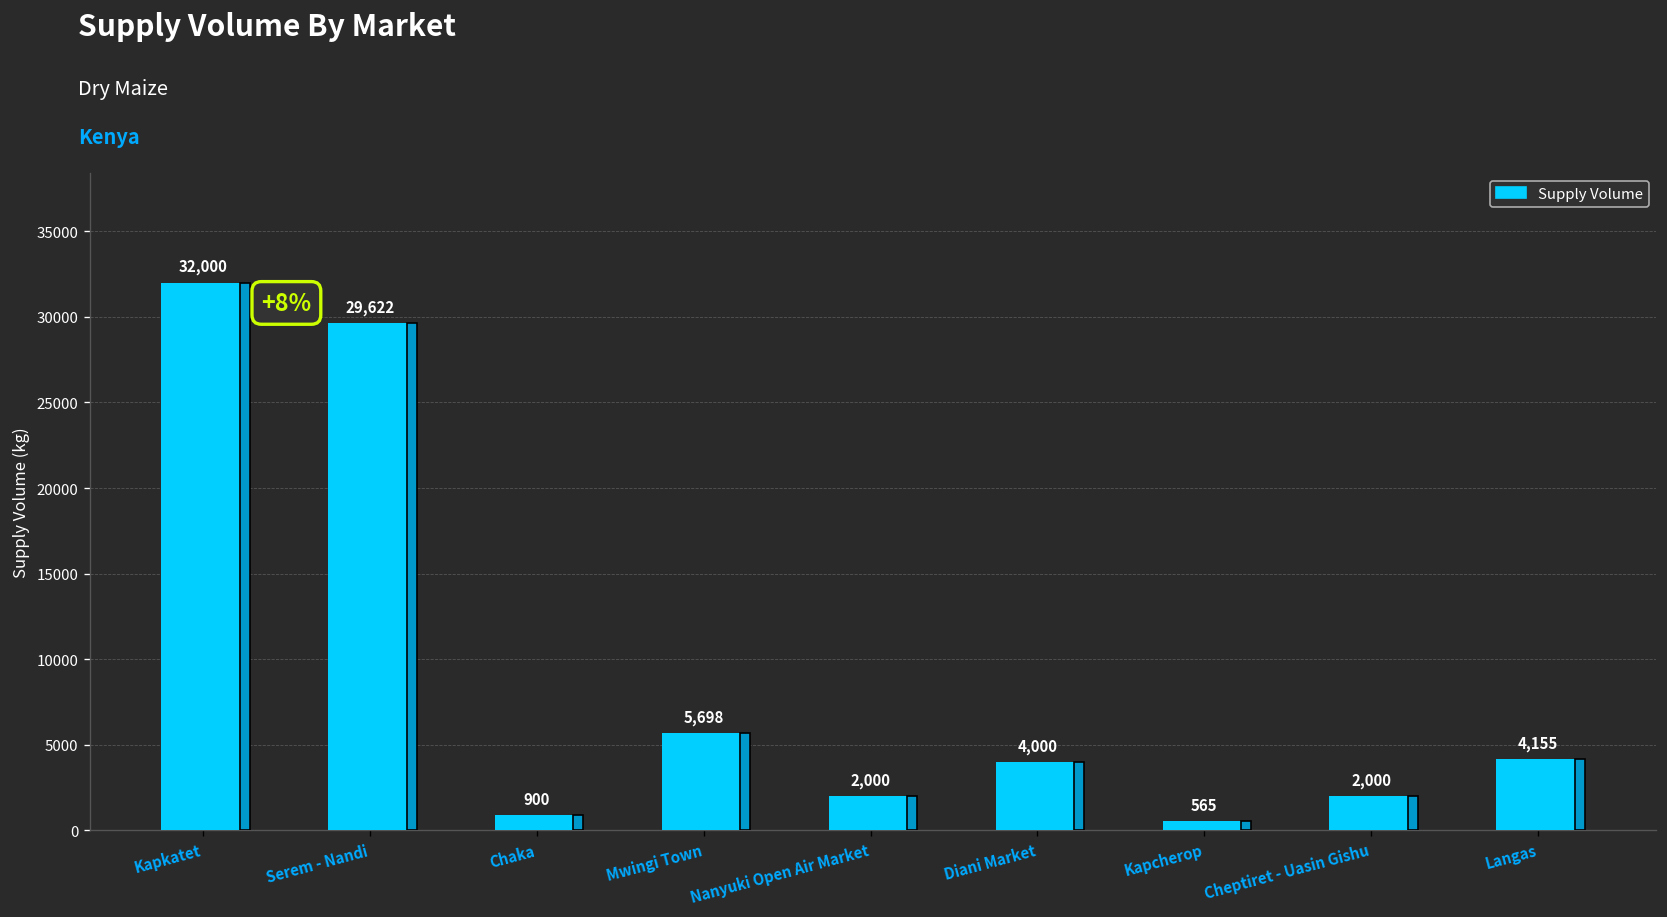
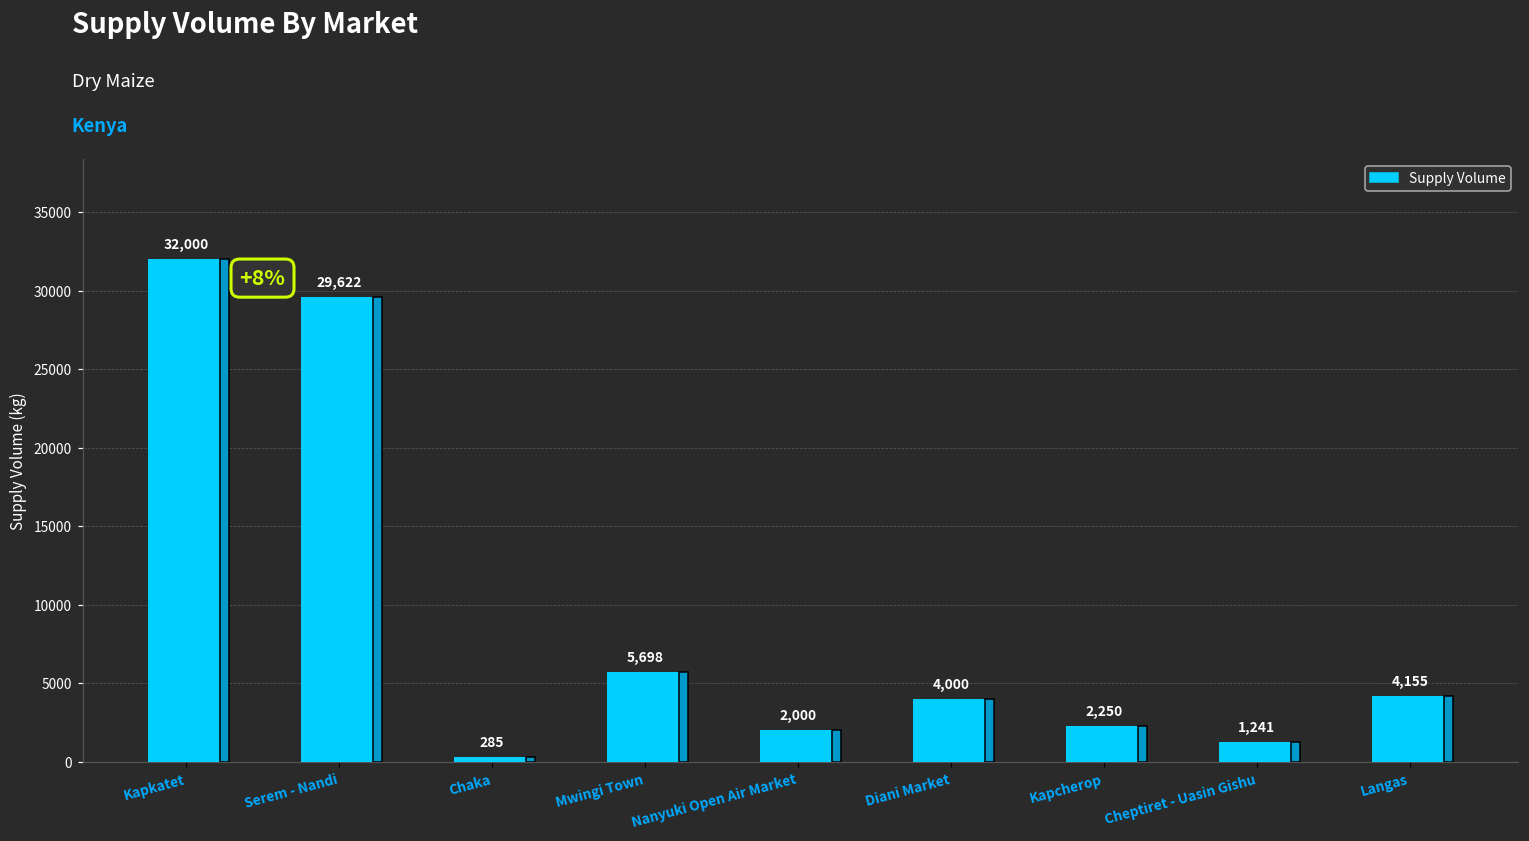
Chaka: 900 -> 285
Kapcherop: 565 -> 2,250
Cheptiret - Uasin Gishu: 2,000 -> 1,241
